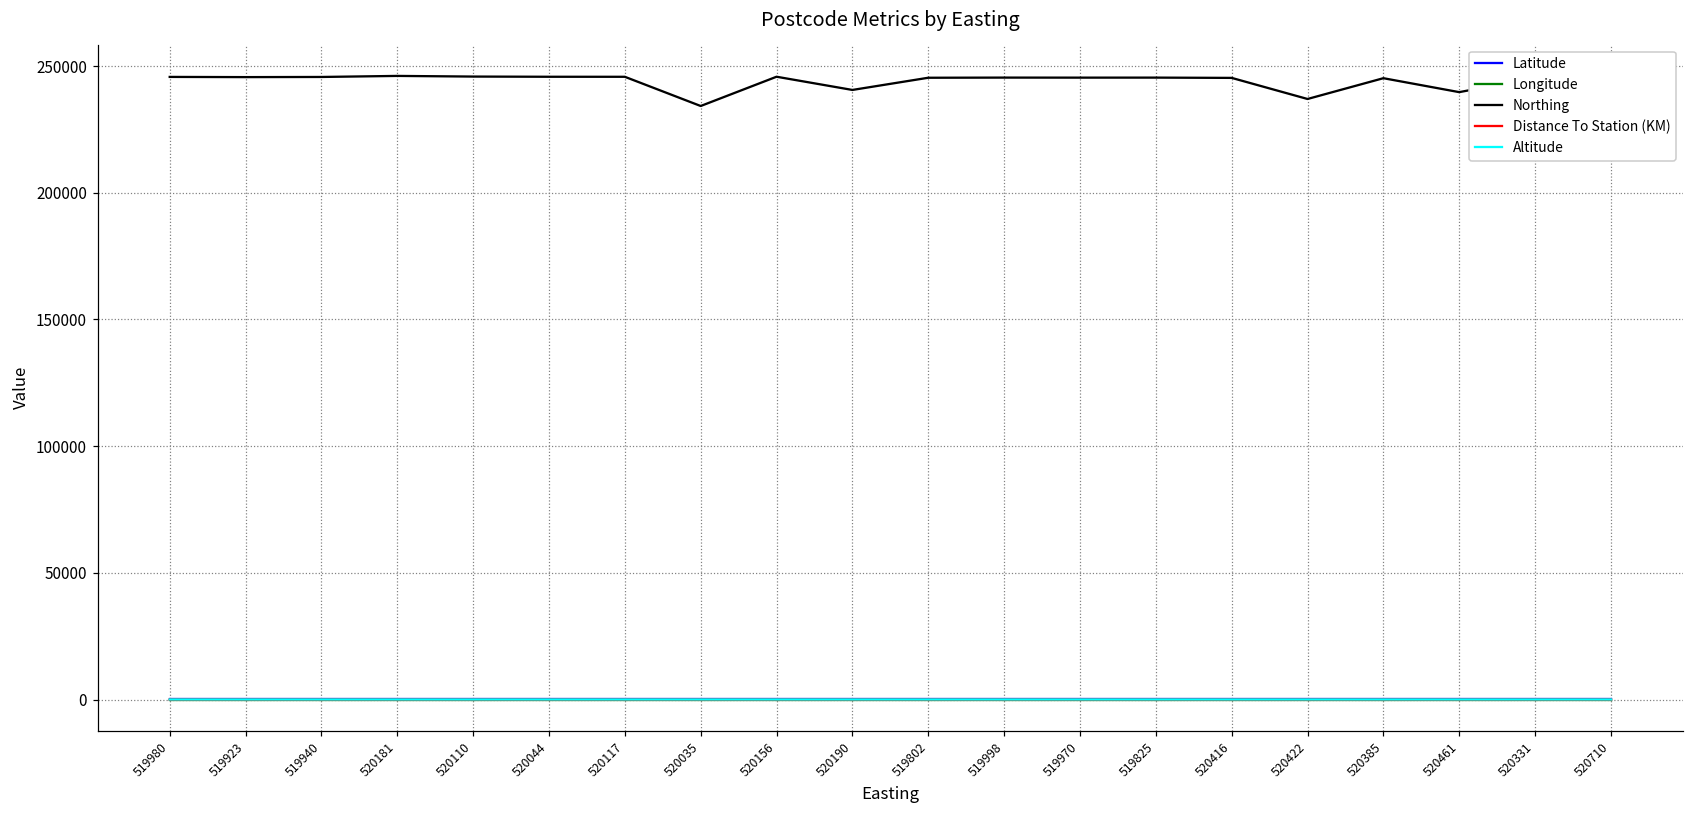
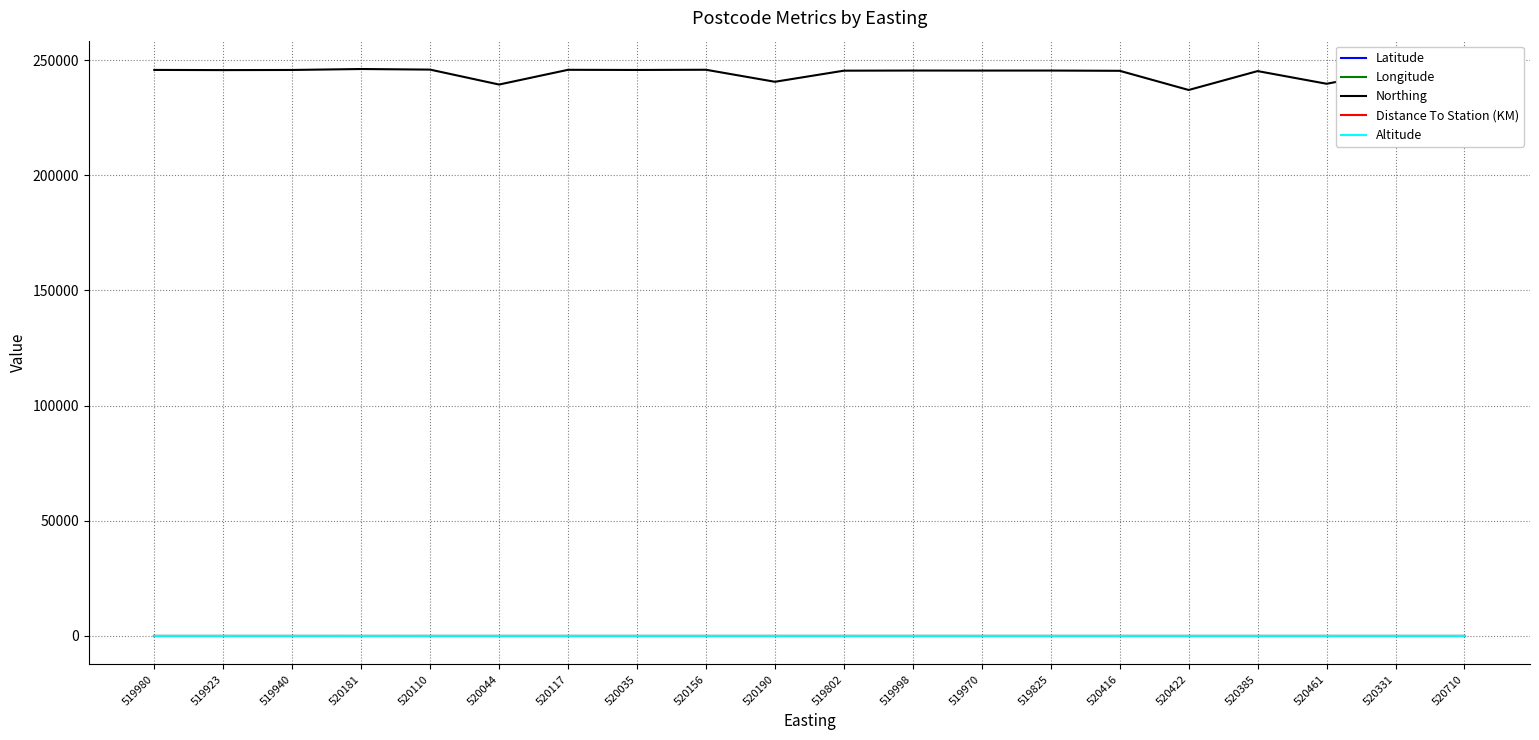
Northing, 520044: 246000 -> 239000
Northing, 520035: 234000 -> 246000
